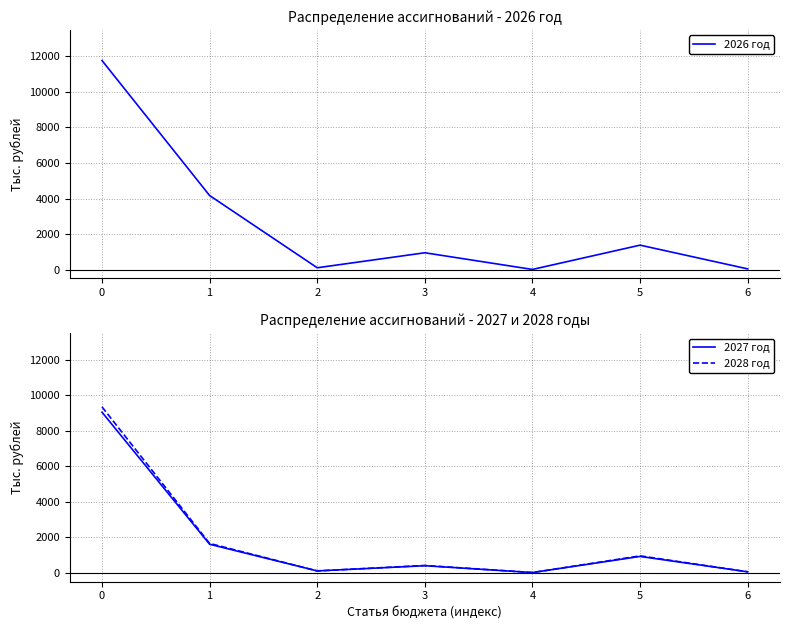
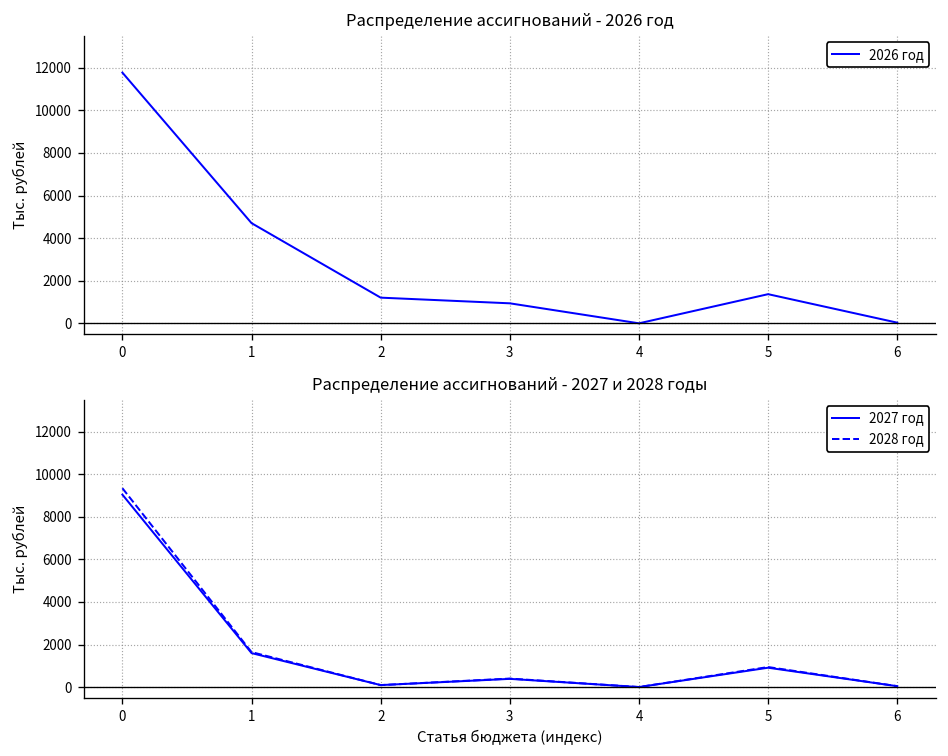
Распределение ассигнований - 2026 год, 1: 4200 -> 4700
Распределение ассигнований - 2026 год, 2: 100 -> 1200
